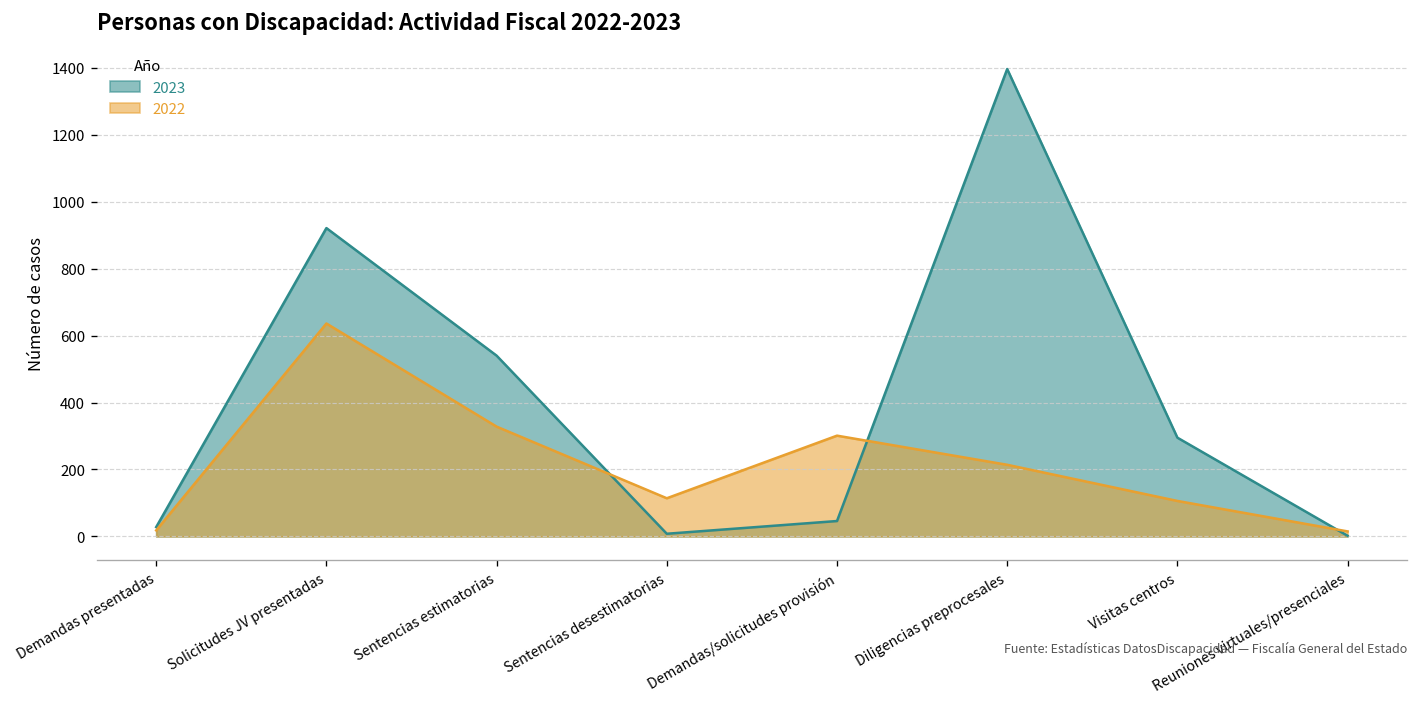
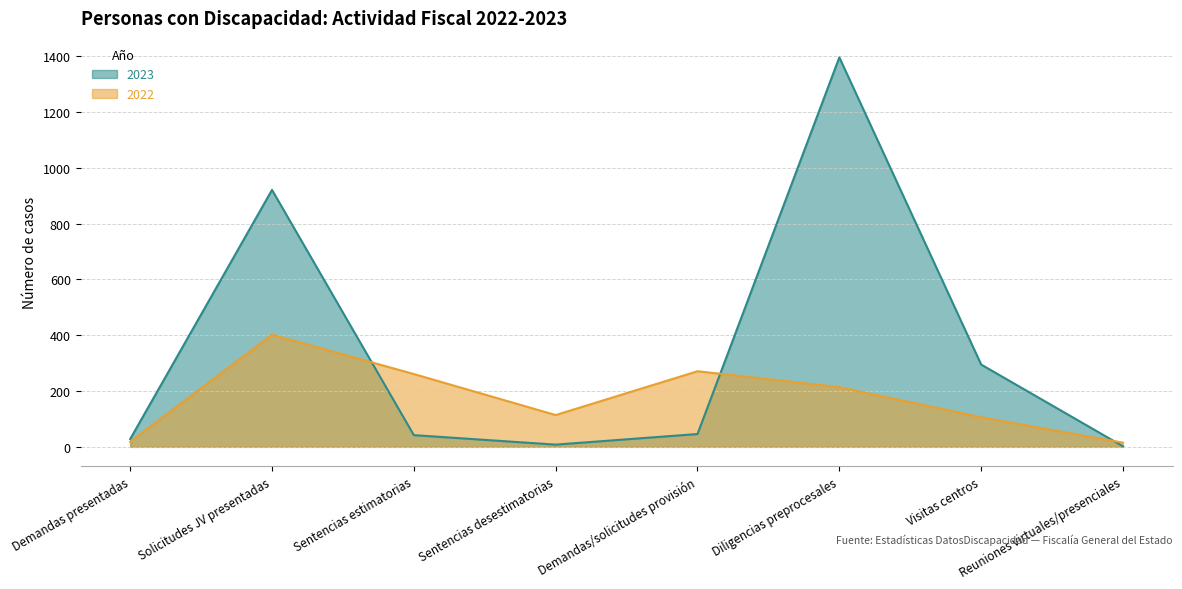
2022, Solicitudes JV presentadas: 640 -> 400
2023, Sentencias estimatorias: 540 -> 40
2022, Sentencias estimatorias: 330 -> 260
2022, Demandas/solicitudes provisión: 300 -> 270
